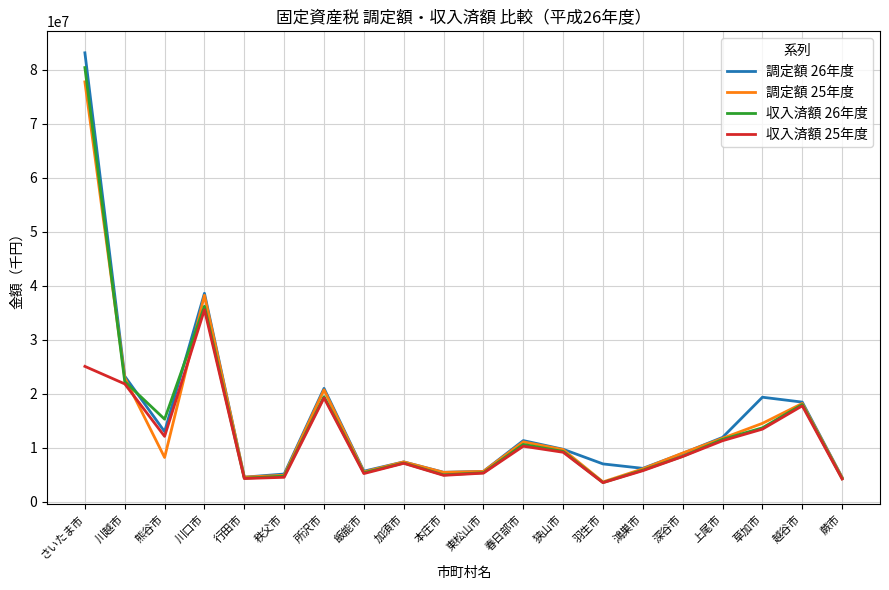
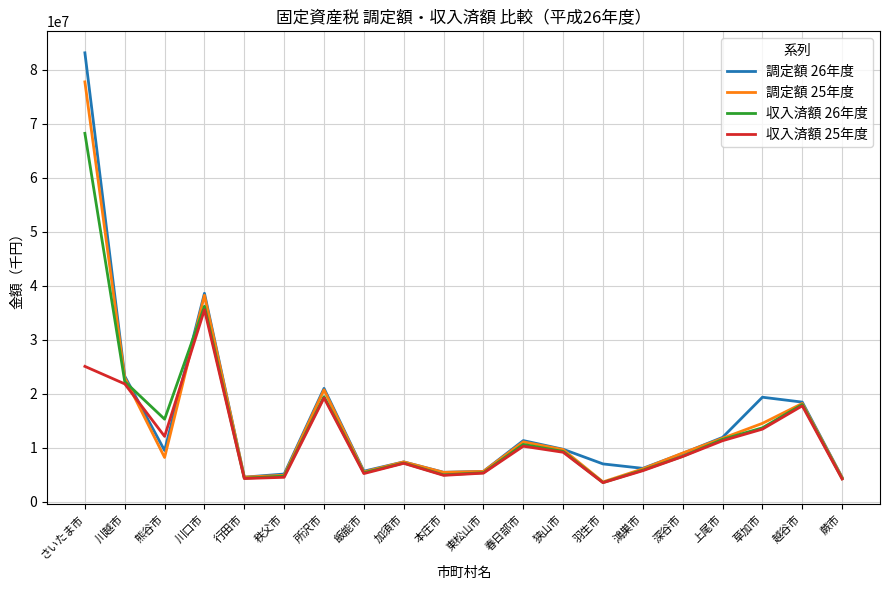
収入済額 26年度, さいたま市: 80000000 -> 68000000
調定額 26年度, 熊谷市: 13000000 -> 9000000
